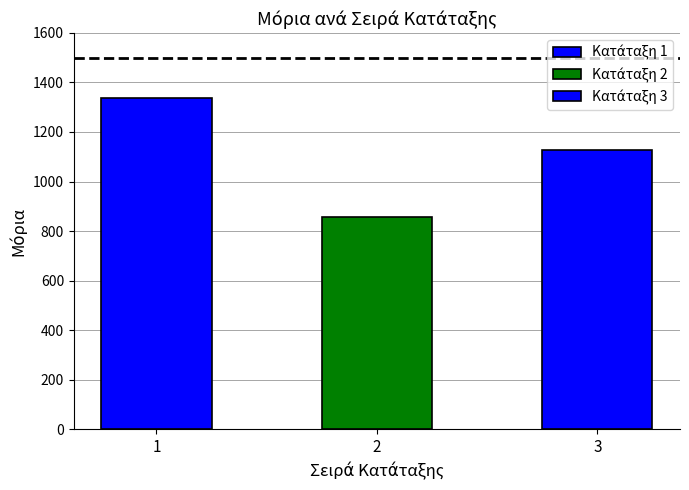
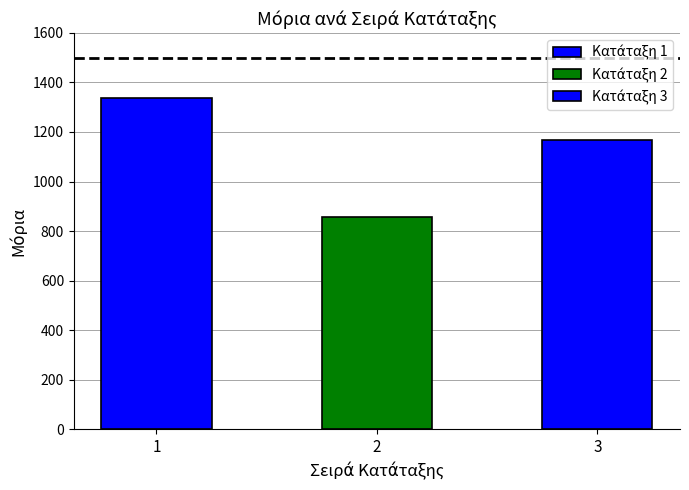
3: 1130 -> 1170
